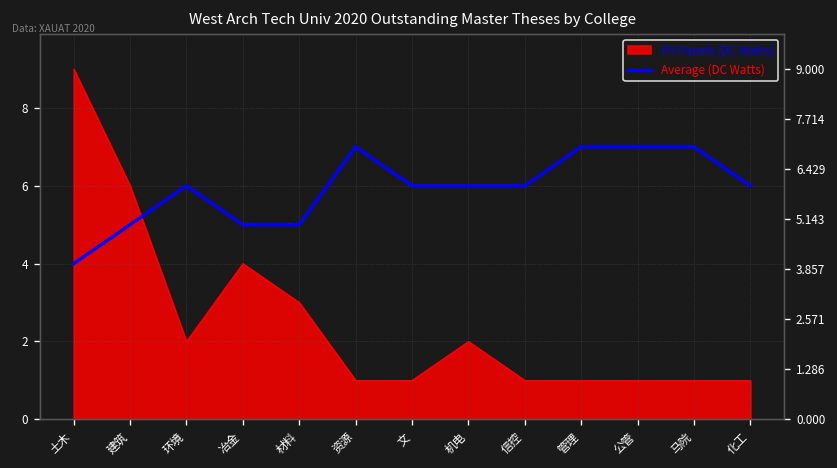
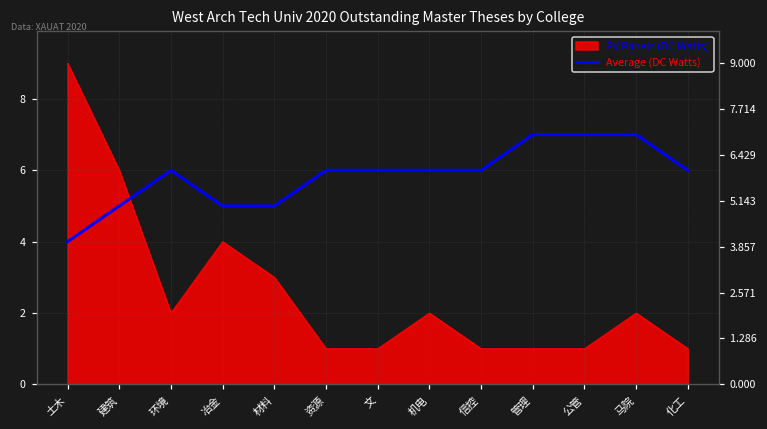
Average (DC Watts), 资源: 7 -> 6
PV Panels (DC Watts), 马院: 1 -> 2
